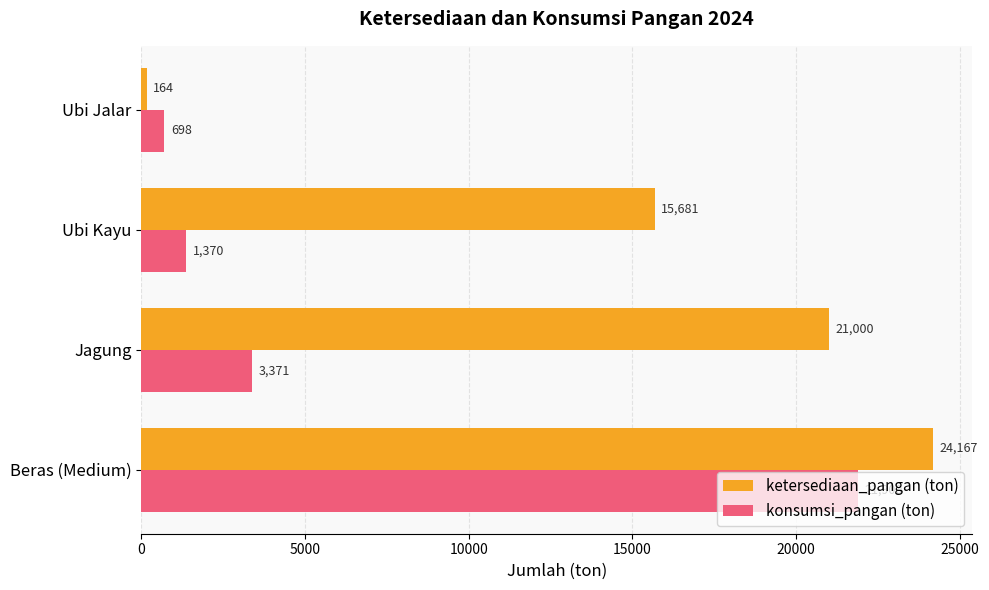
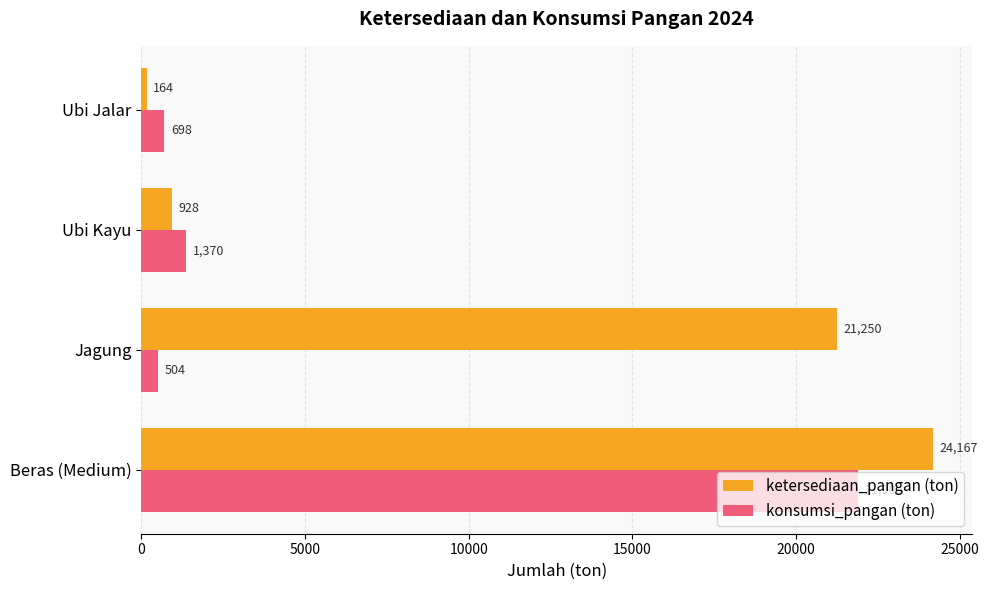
ketersediaan_pangan (ton), Ubi Kayu: 15,681 -> 928
ketersediaan_pangan (ton), Jagung: 21,000 -> 21,250
konsumsi_pangan (ton), Jagung: 3,371 -> 504
